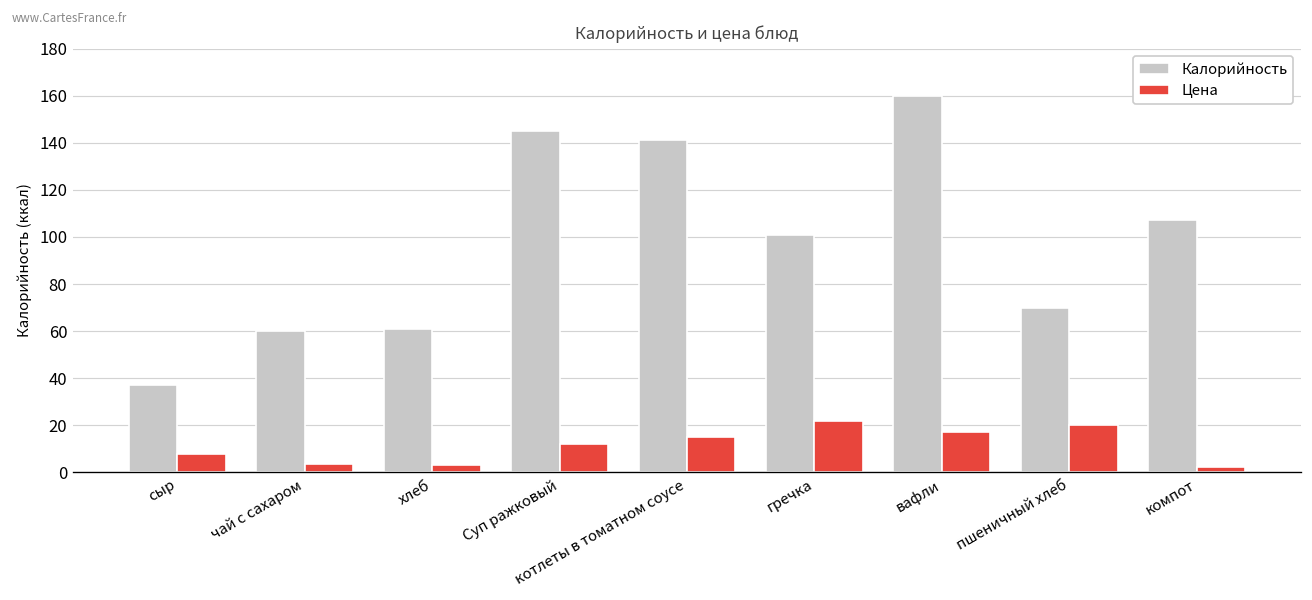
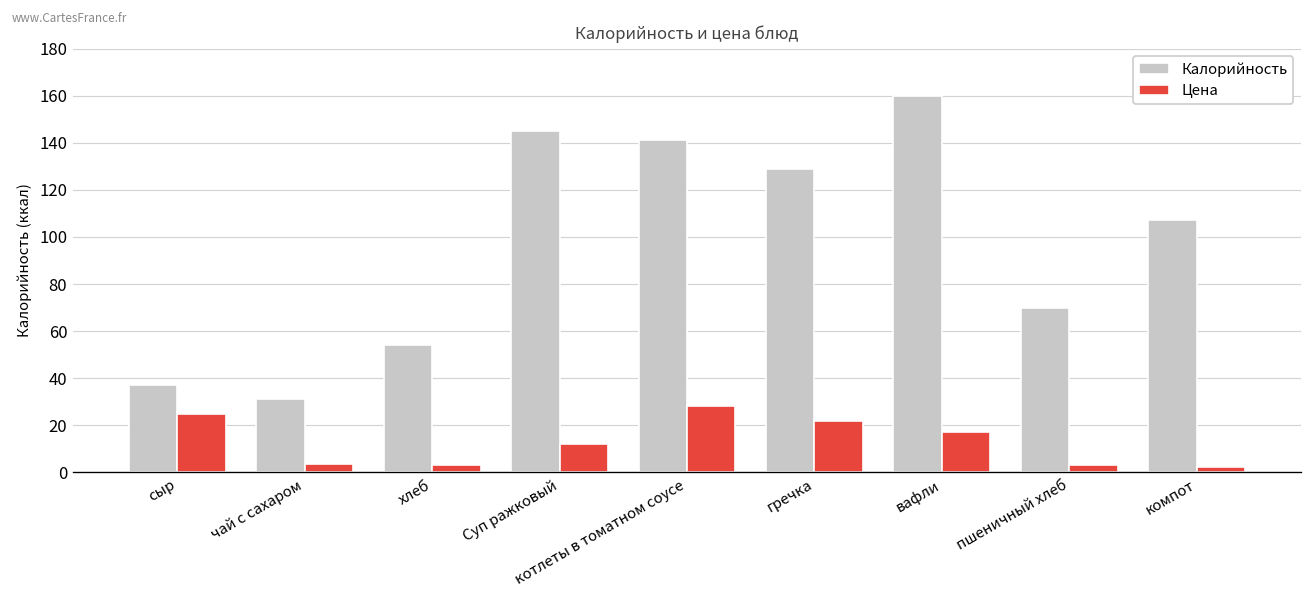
Цена, сыр: 8 -> 25
Калорийность, чай с сахаром: 60 -> 31
Калорийность, хлеб: 61 -> 54
Цена, котлеты в томатном соусе: 15 -> 28
Калорийность, гречка: 101 -> 129
Цена, пшеничный хлеб: 20 -> 3
